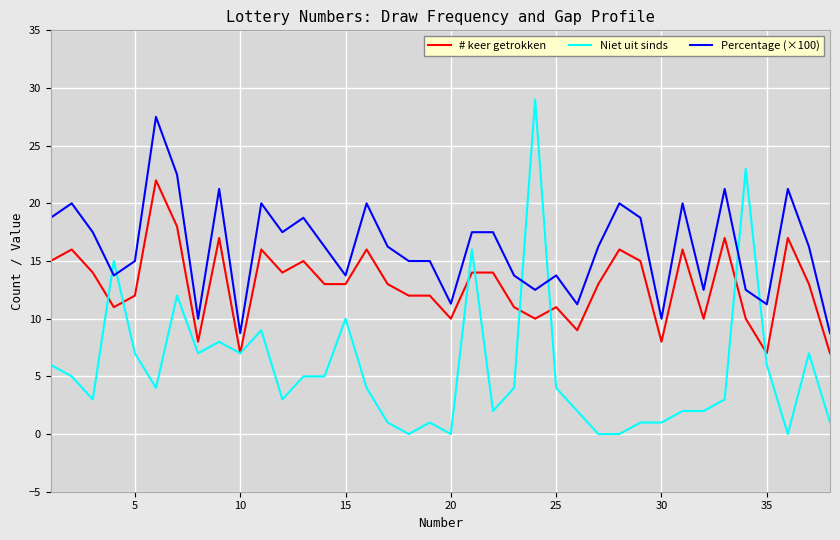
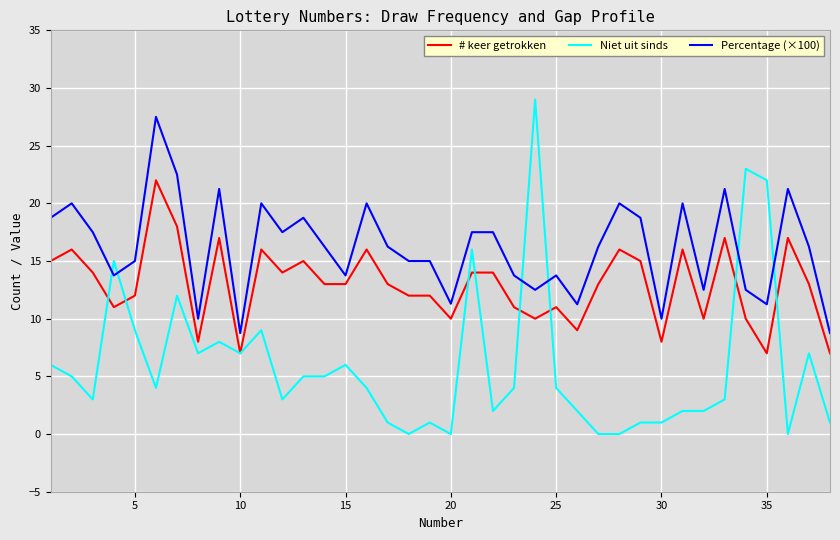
Niet uit sinds, 5: 7 -> 9
Niet uit sinds, 15: 10 -> 6
Niet uit sinds, 35: 6 -> 22
